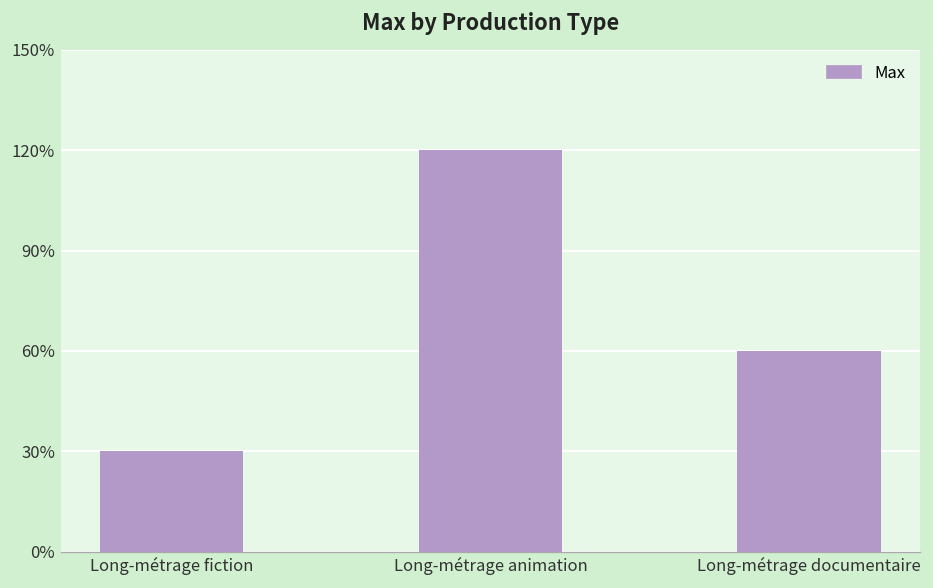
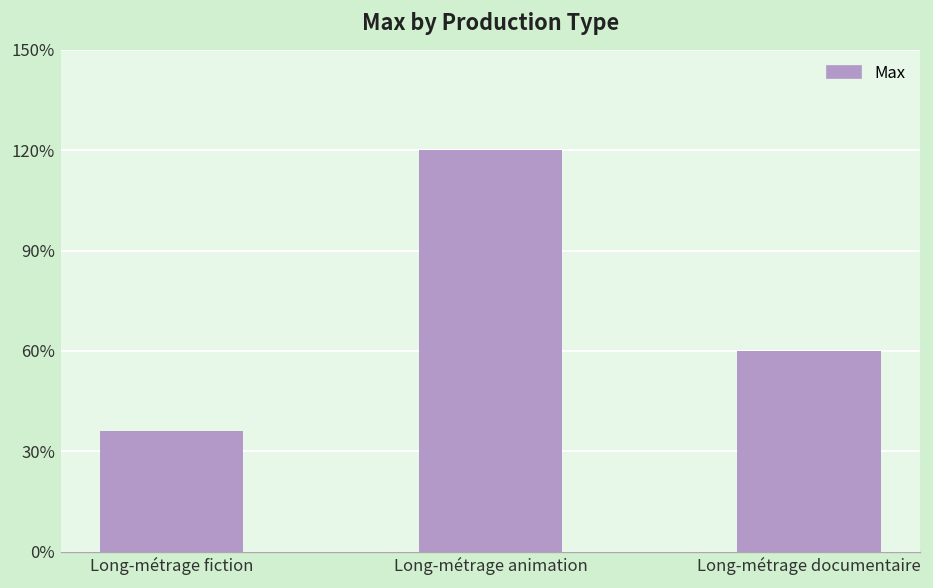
Long-métrage fiction: 30% -> 36%
